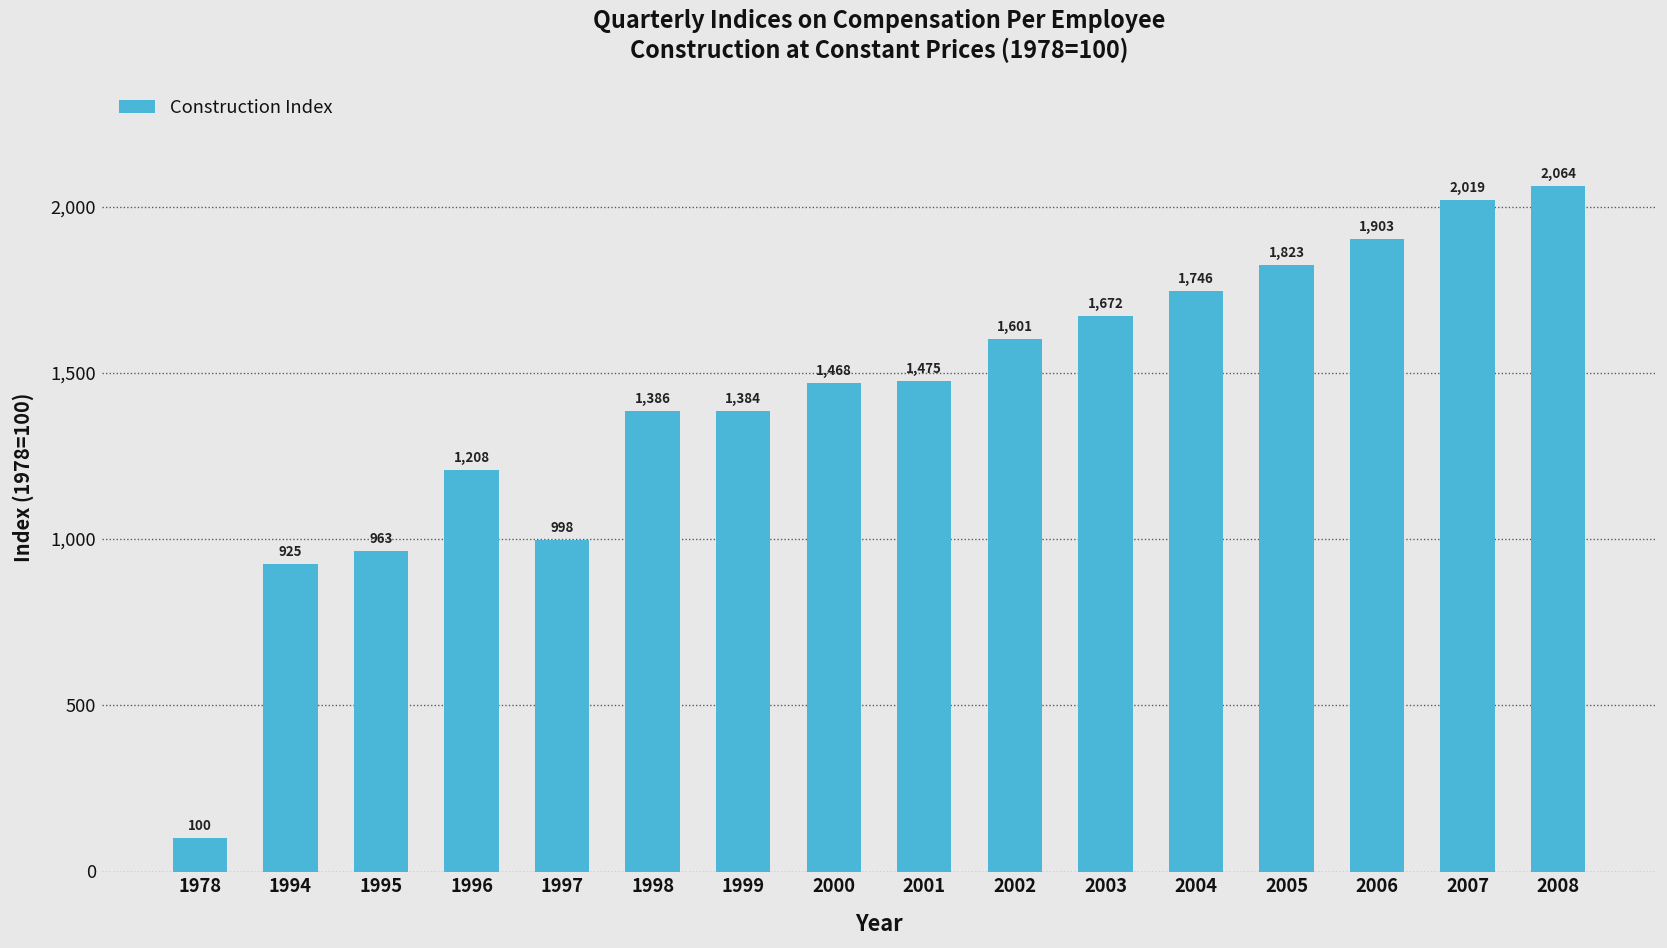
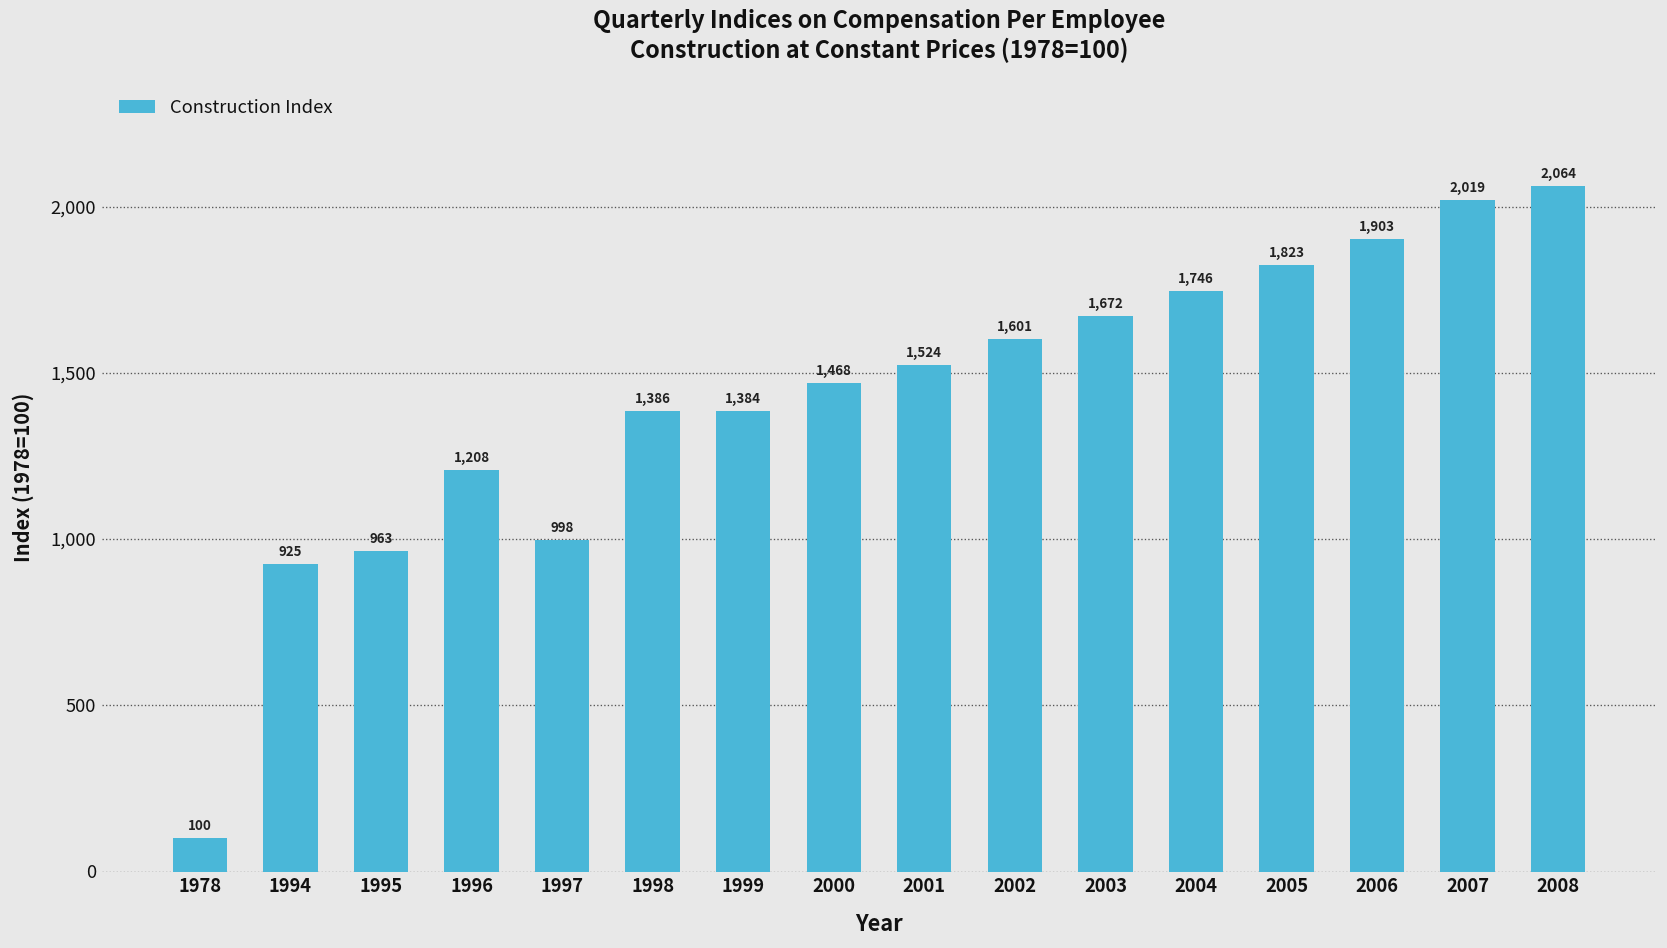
2001: 1,475 -> 1,524
